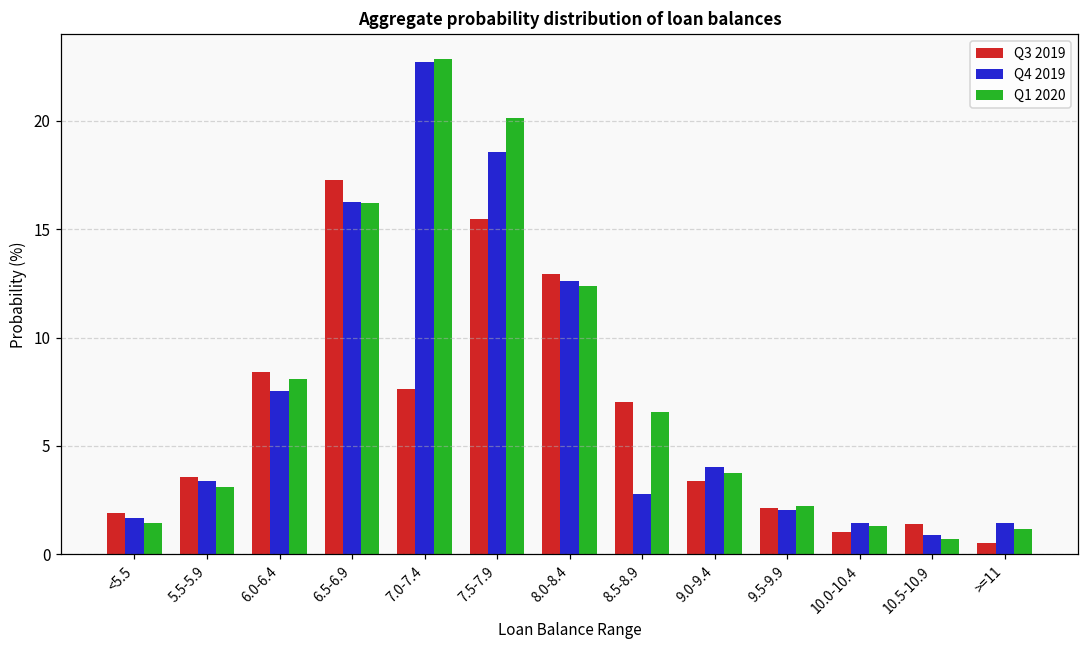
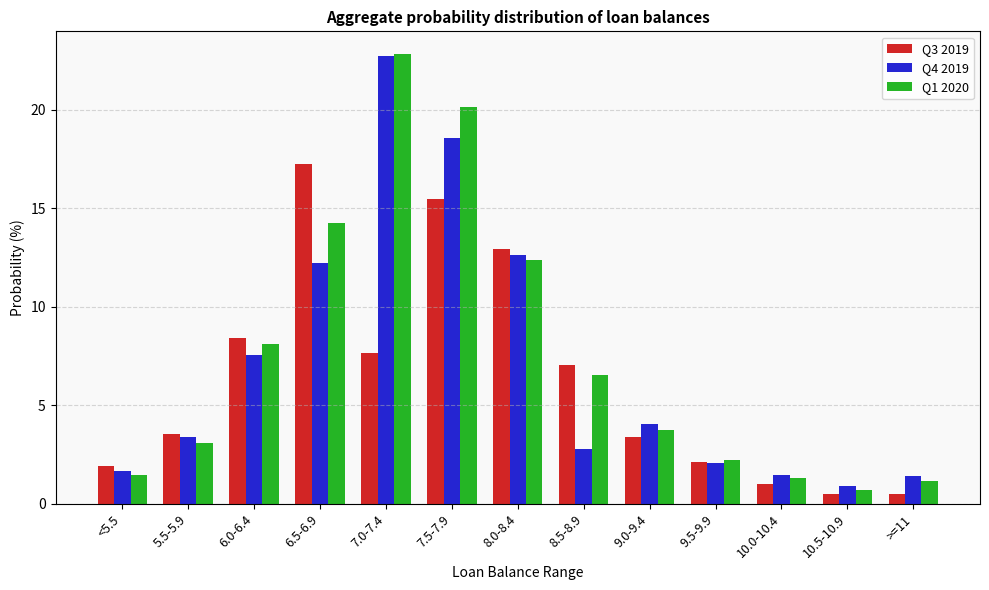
Q4 2019, 6.5-6.9: 16.2 -> 12.2
Q1 2020, 6.5-6.9: 16.2 -> 14.3
Q3 2019, 10.5-10.9: 1.4 -> 0.5
